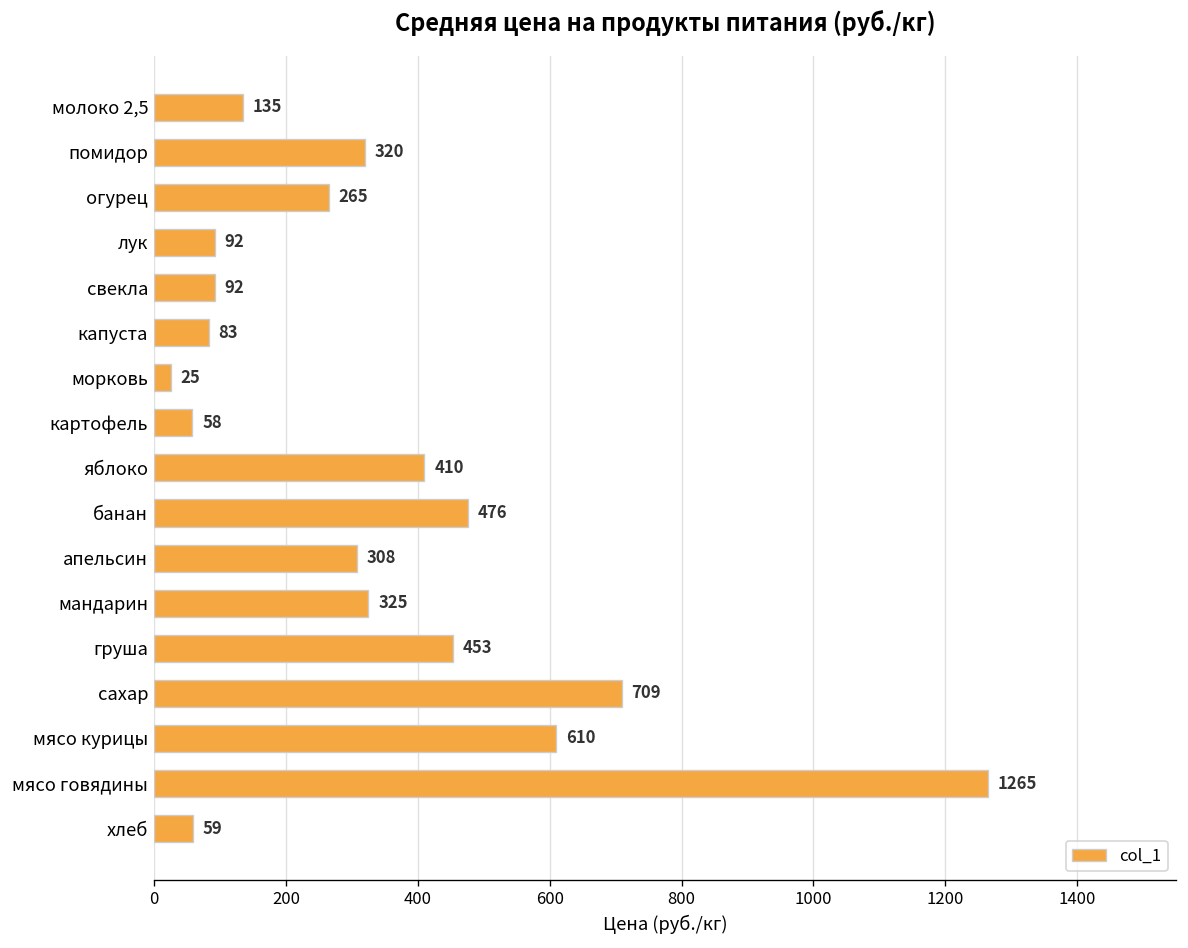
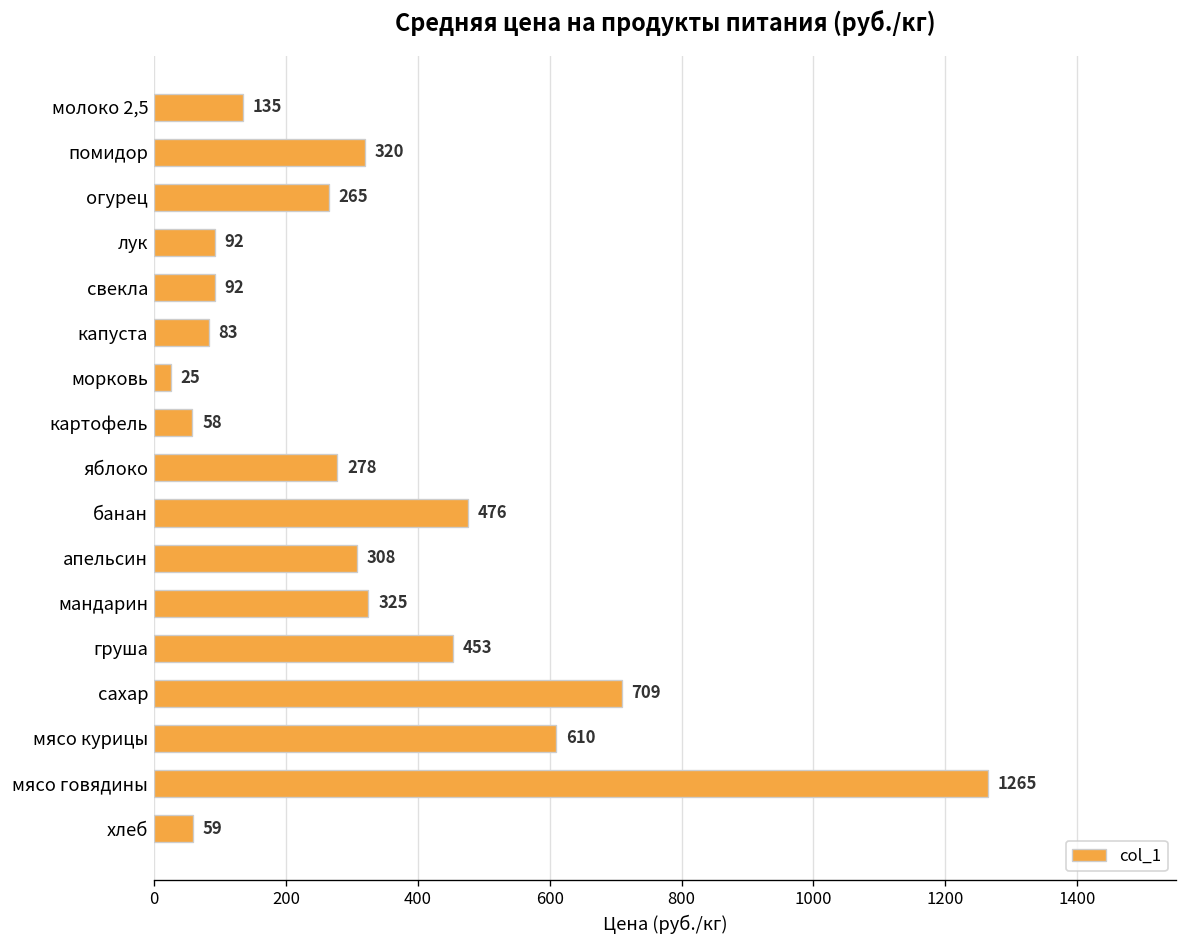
яблоко: 410 -> 278
